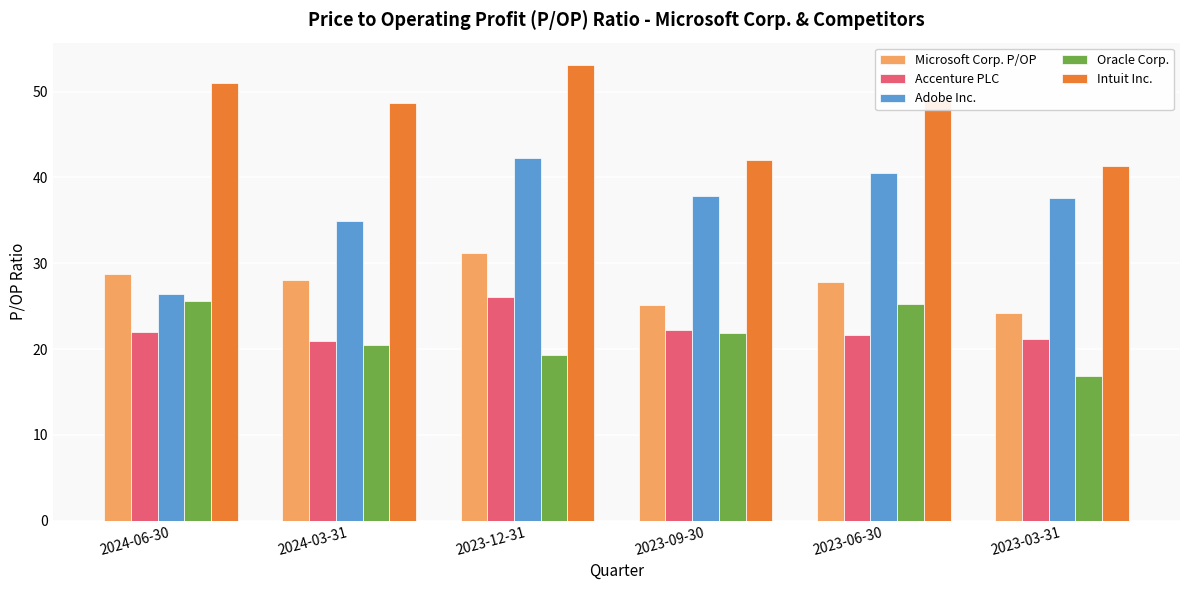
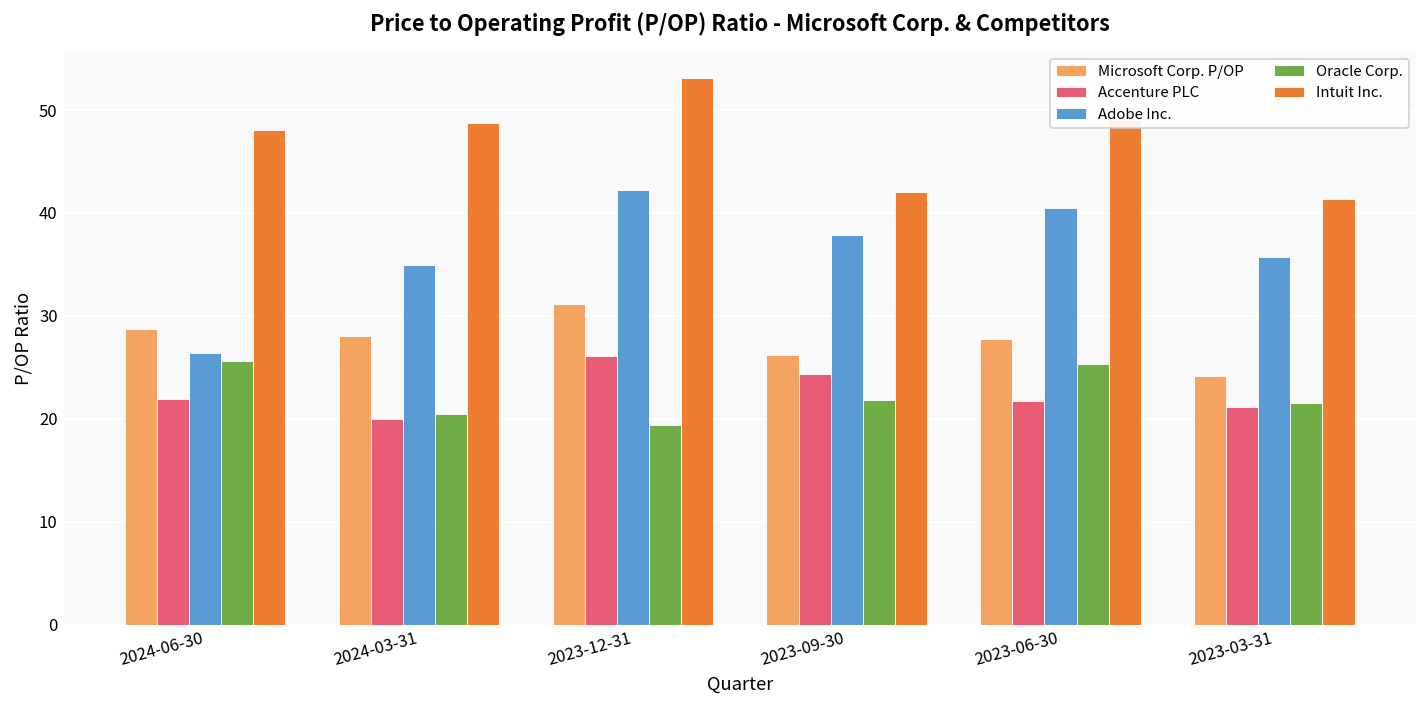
Intuit Inc., 2024-06-30: 51 -> 48
Accenture PLC, 2024-03-31: 21 -> 20
Microsoft Corp. P/OP, 2023-09-30: 25 -> 26
Accenture PLC, 2023-09-30: 22 -> 24
Adobe Inc., 2023-03-31: 38 -> 36
Oracle Corp., 2023-03-31: 17 -> 22
